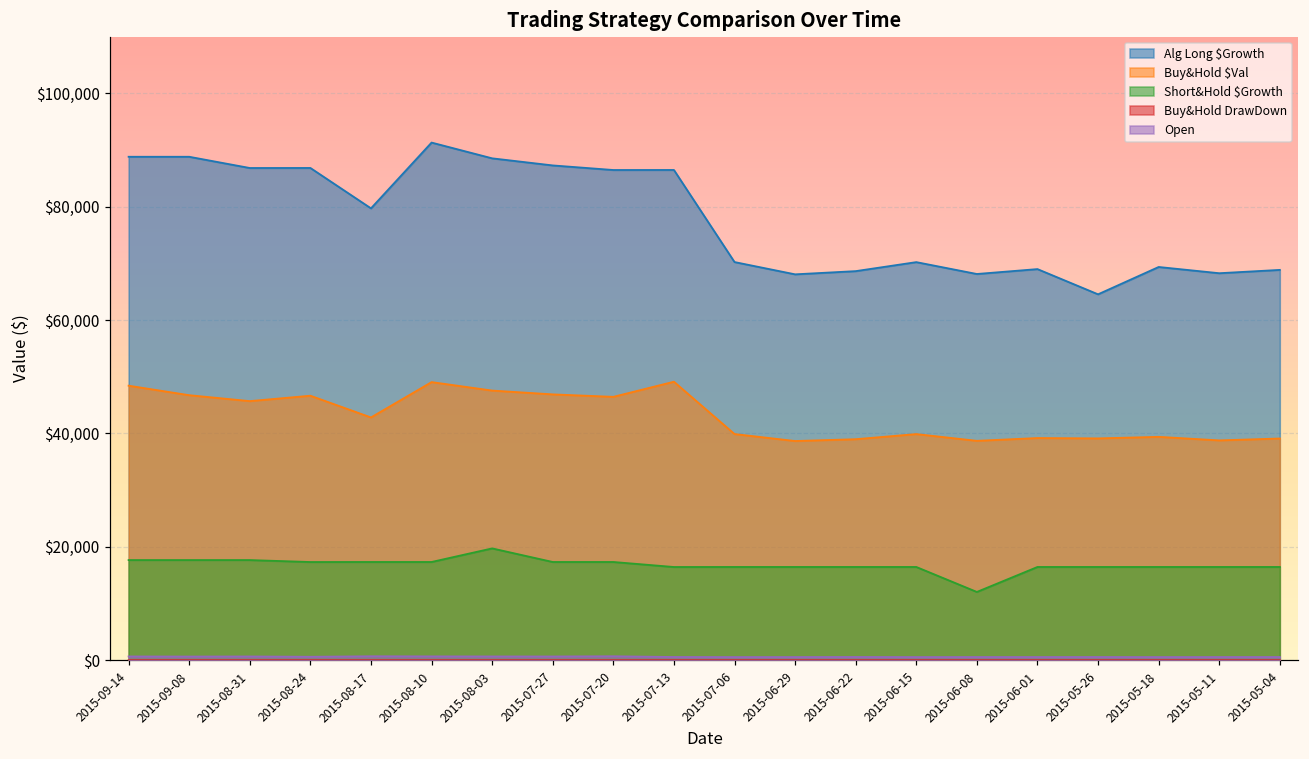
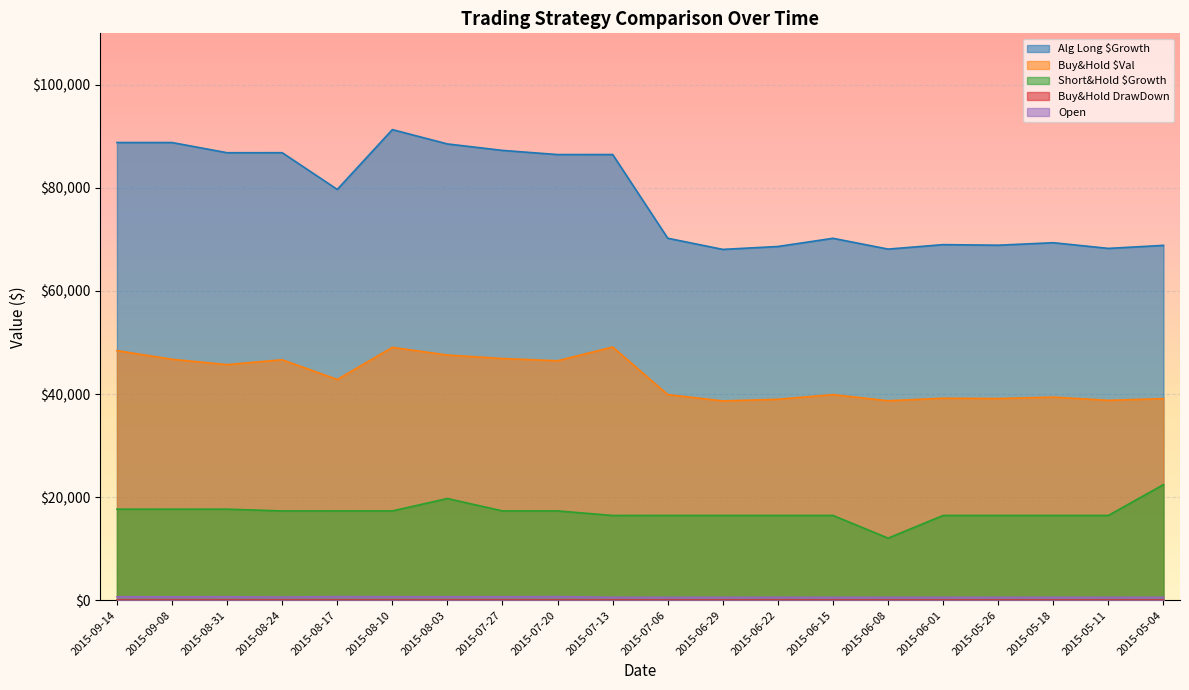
Alg Long $Growth, 2015-05-26: $65,000 -> $69,000
Short&Hold $Growth, 2015-05-04: $16,000 -> $22,000
